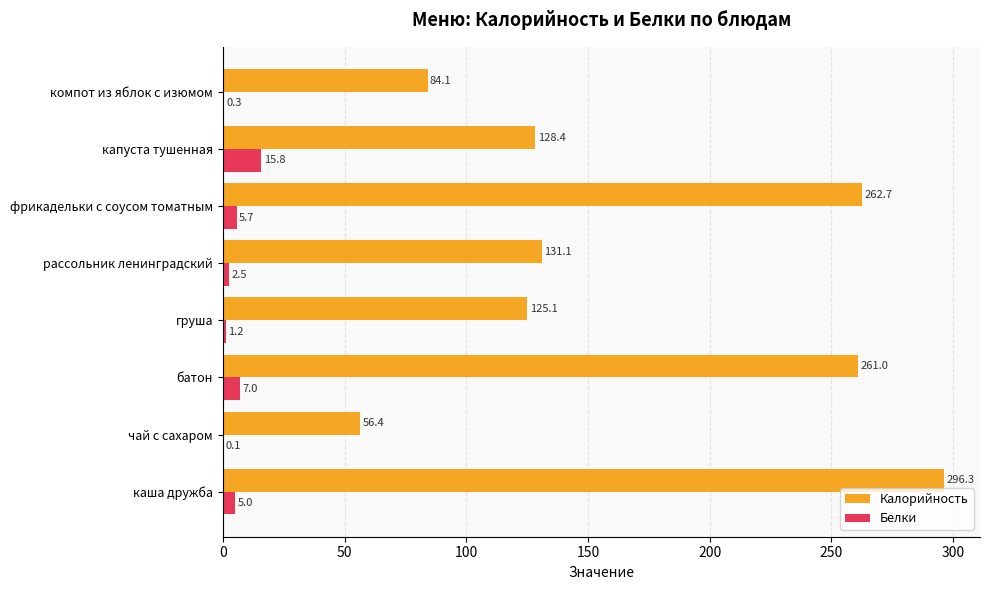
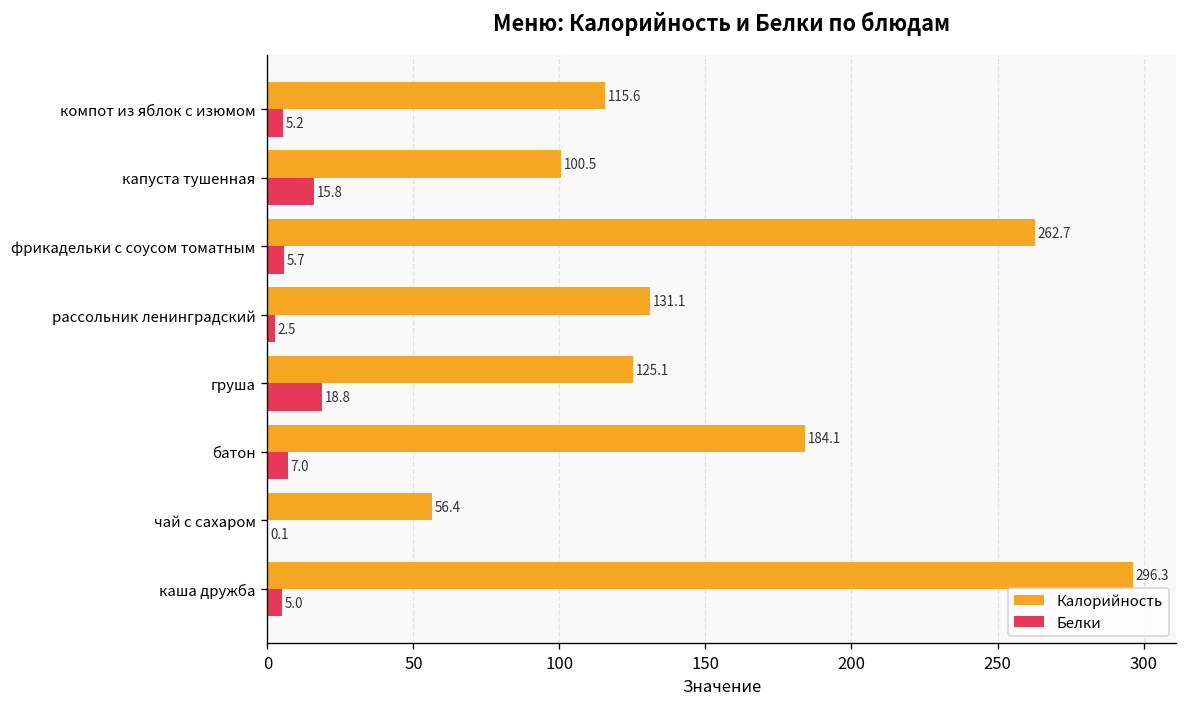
Калорийность, компот из яблок с изюмом: 84.1 -> 115.6
Белки, компот из яблок с изюмом: 0.3 -> 5.2
Калорийность, капуста тушенная: 128.4 -> 100.5
Белки, груша: 1.2 -> 18.8
Калорийность, батон: 261.0 -> 184.1
